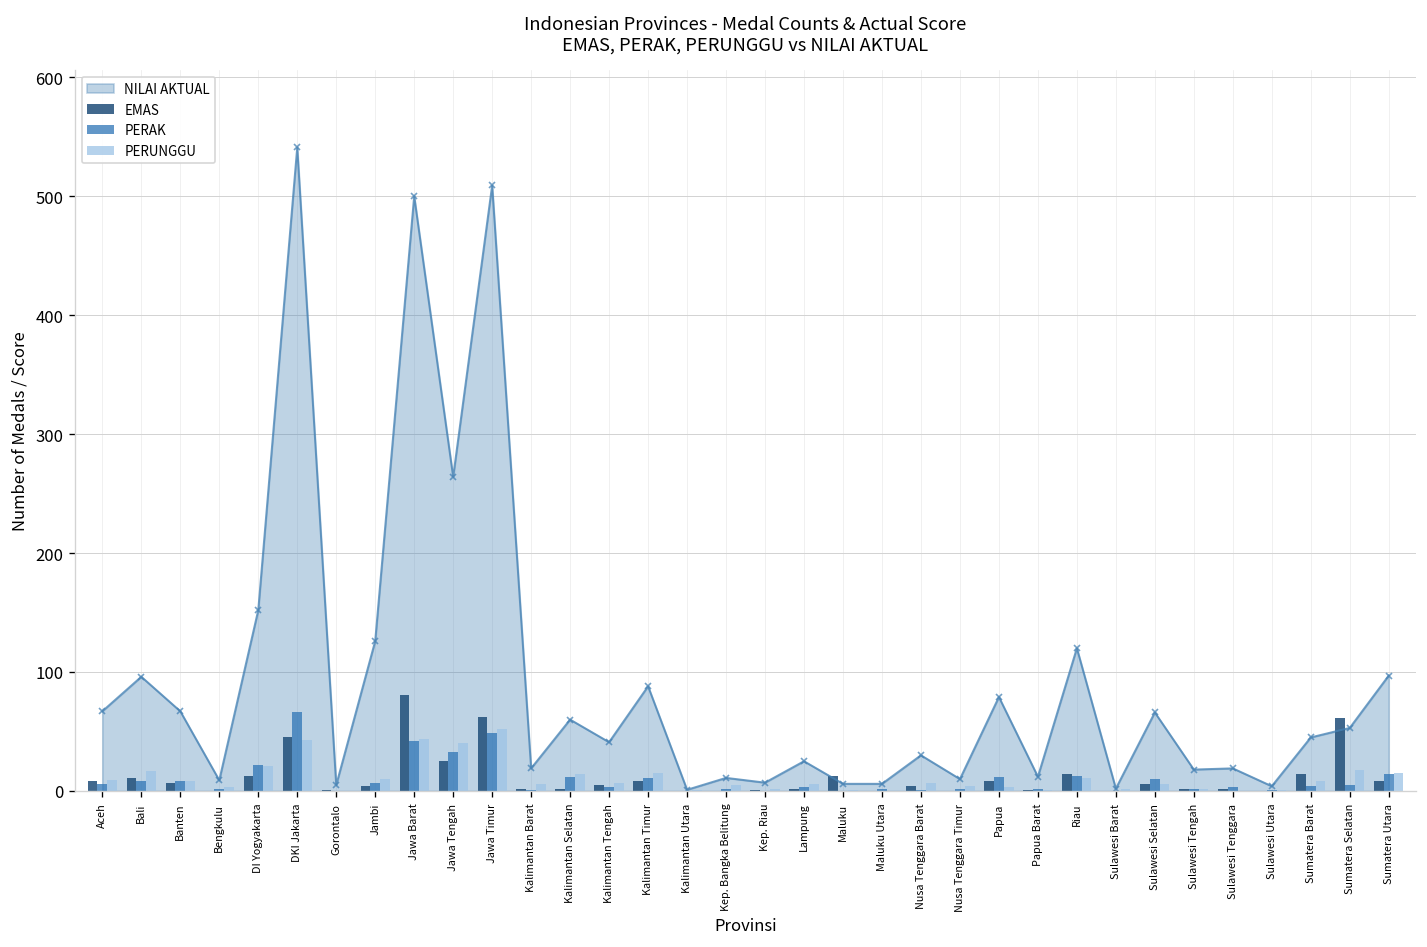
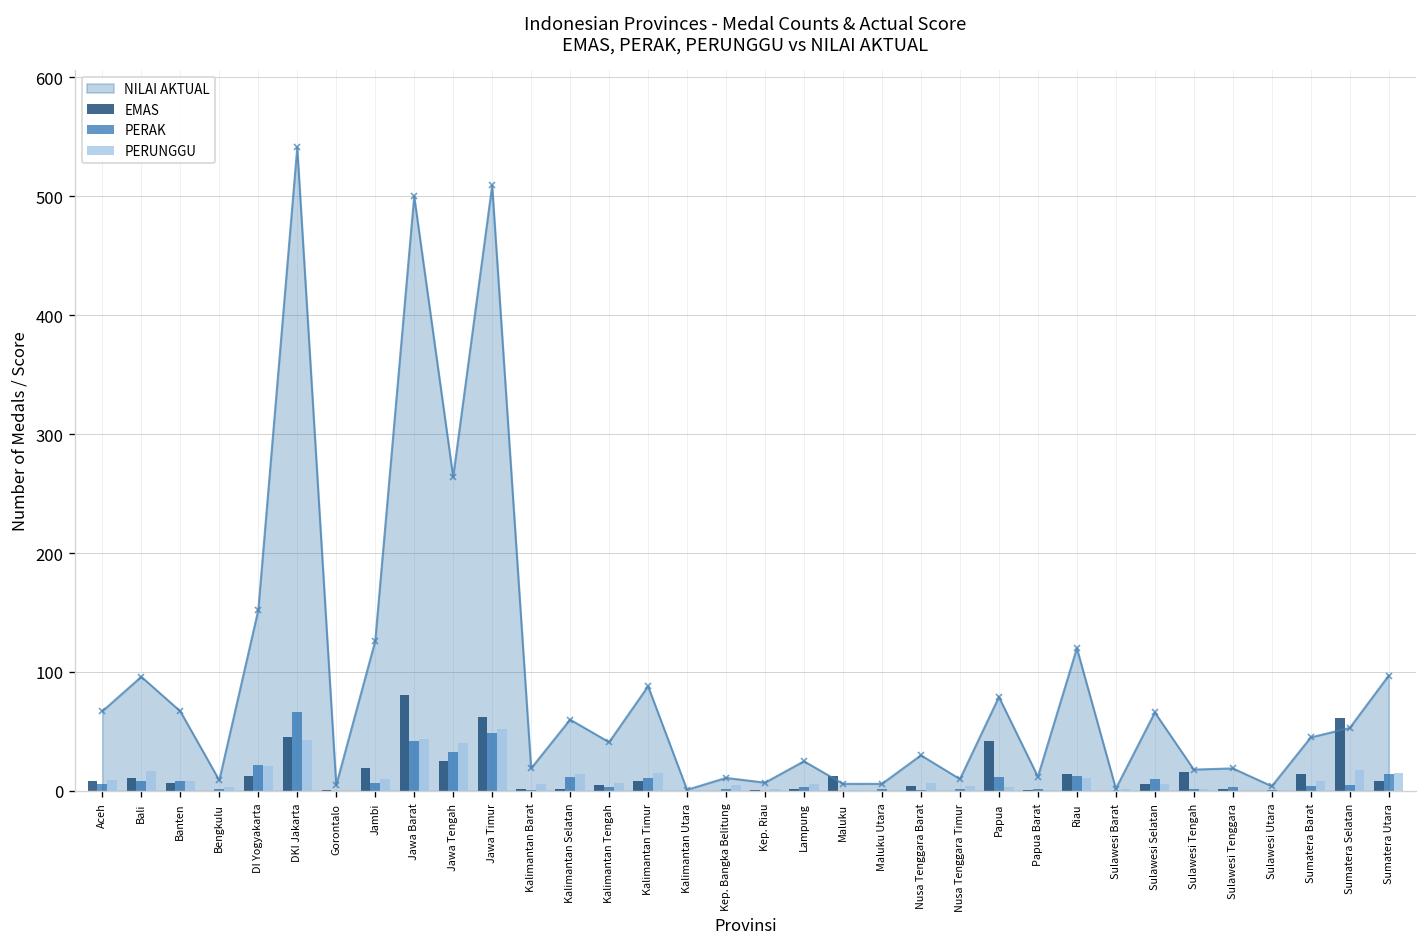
EMAS, Jambi: 0 -> 20
EMAS, Papua: 10 -> 40
EMAS, Sulawesi Tengah: 0 -> 20
